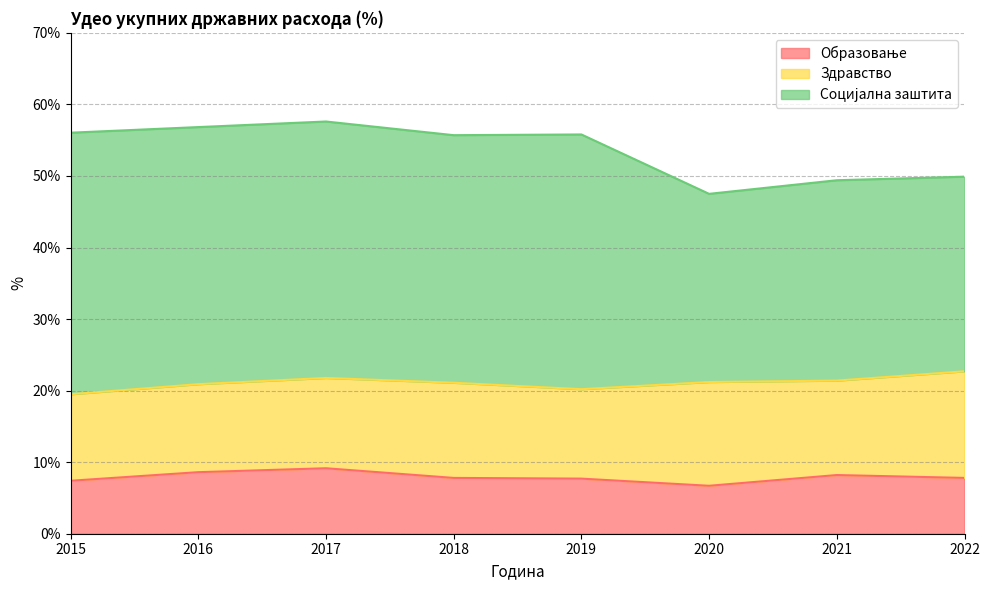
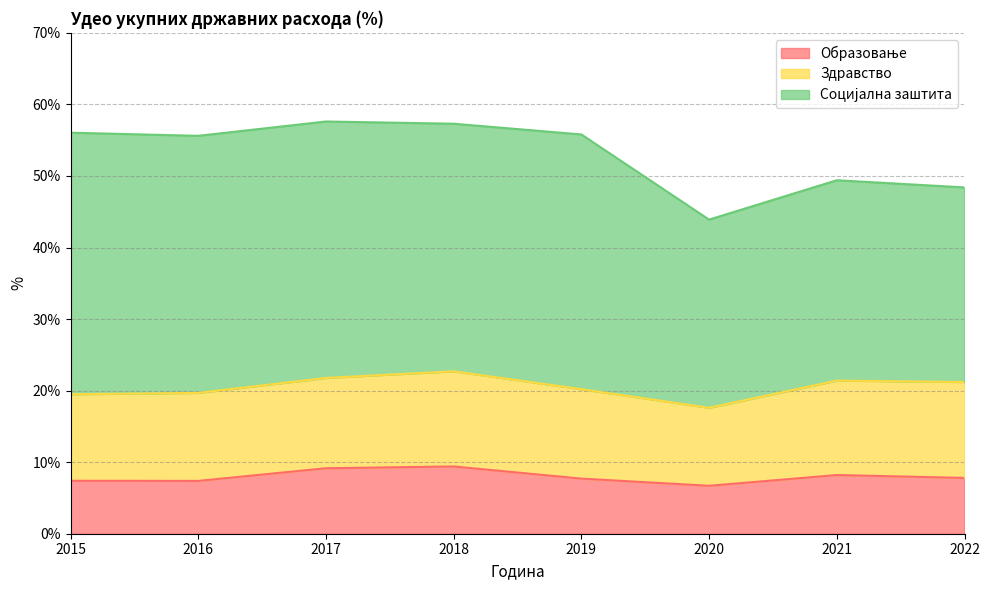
Образовање, 2016: 9% -> 7%
Образовање, 2018: 8% -> 9%
Здравство, 2020: 15% -> 11%
Здравство, 2022: 15% -> 13%
